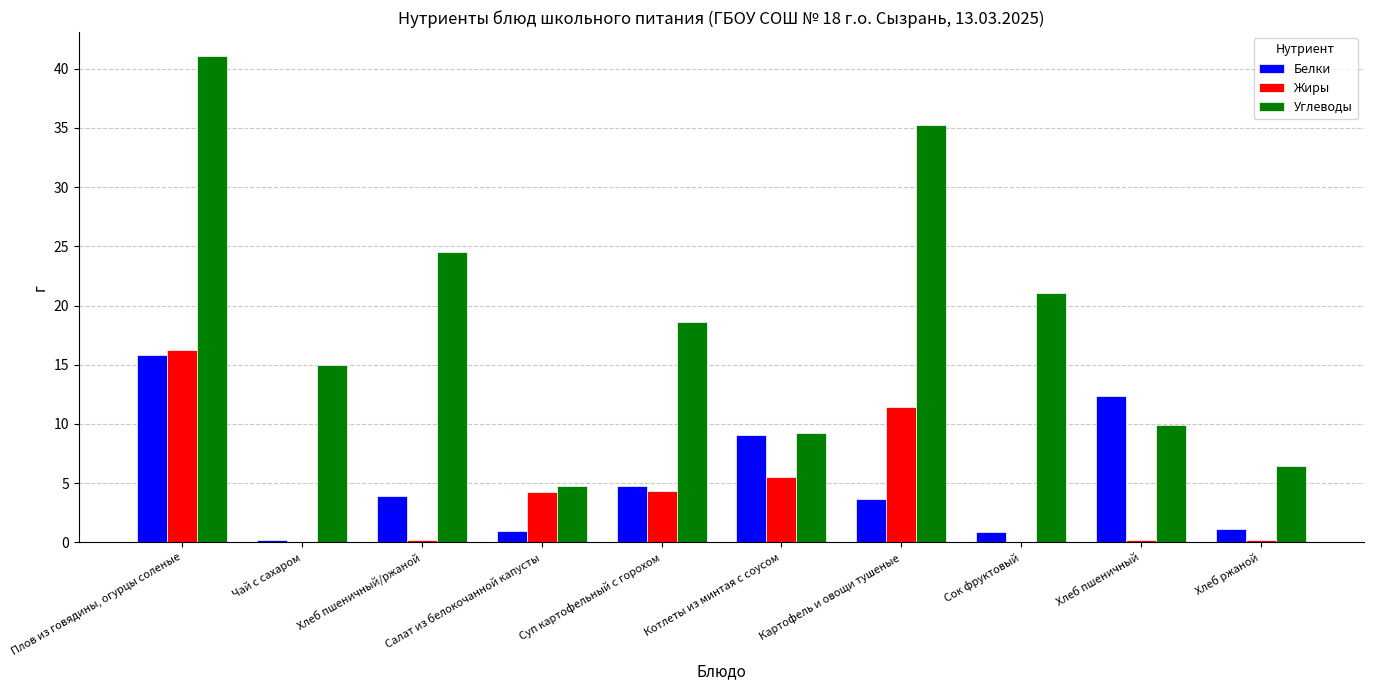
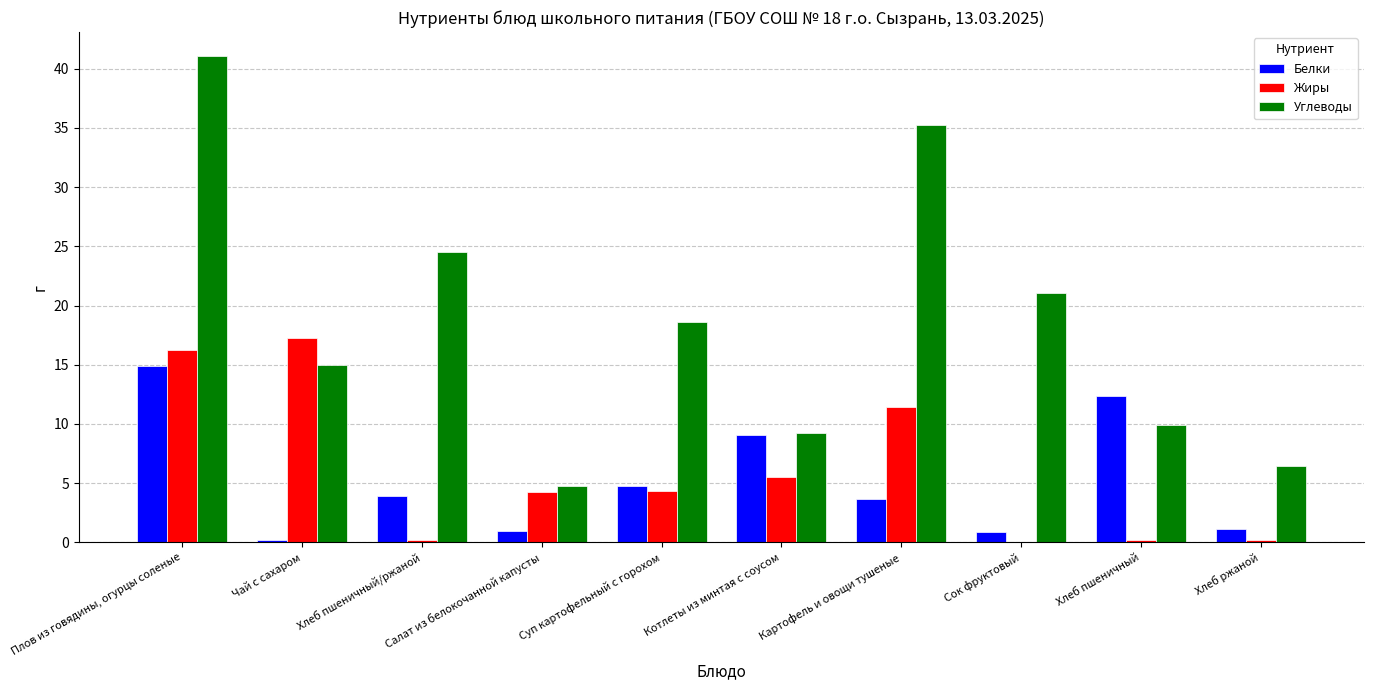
Белки, Плов из говядины, огурцы соленые: 15.8 -> 14.9
Жиры, Чай с сахаром: 0.1 -> 17.3
